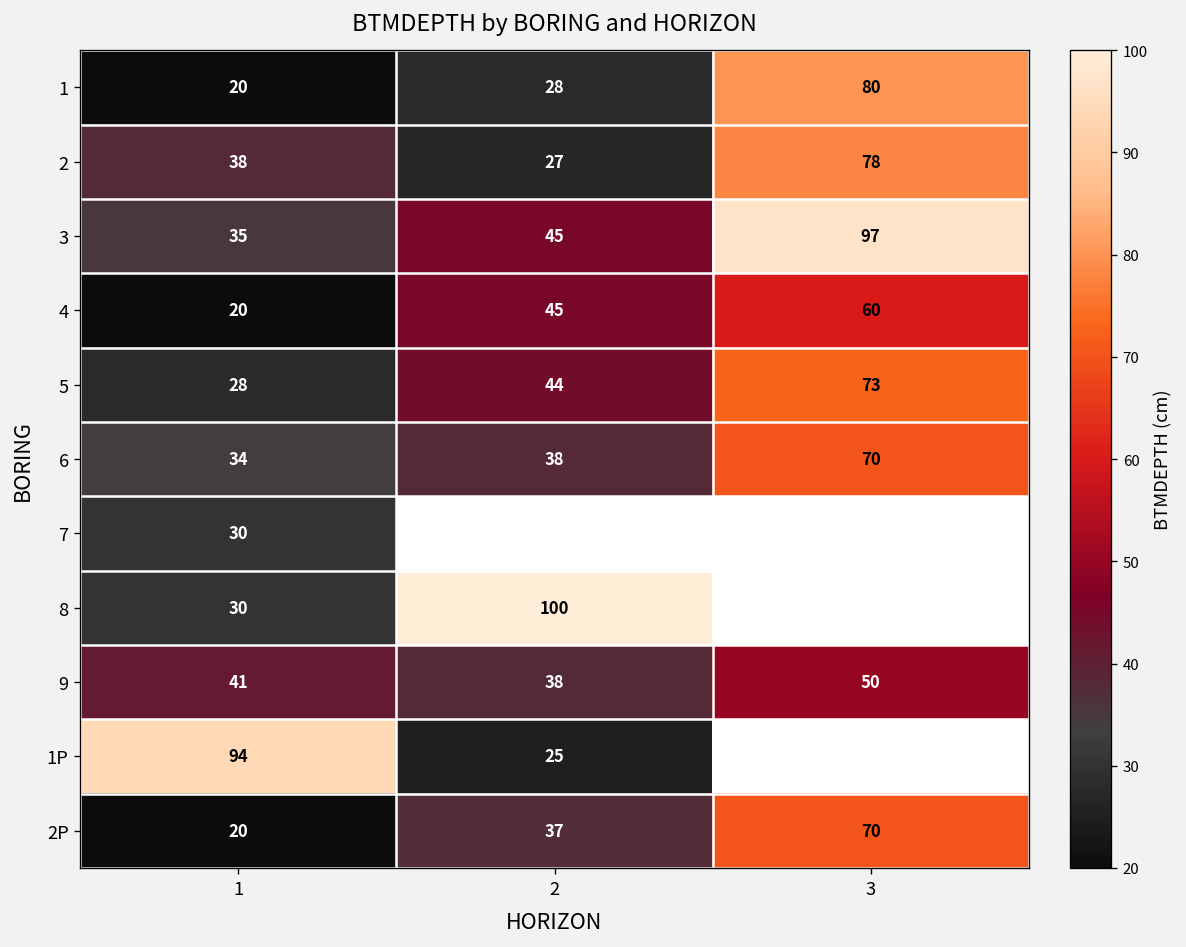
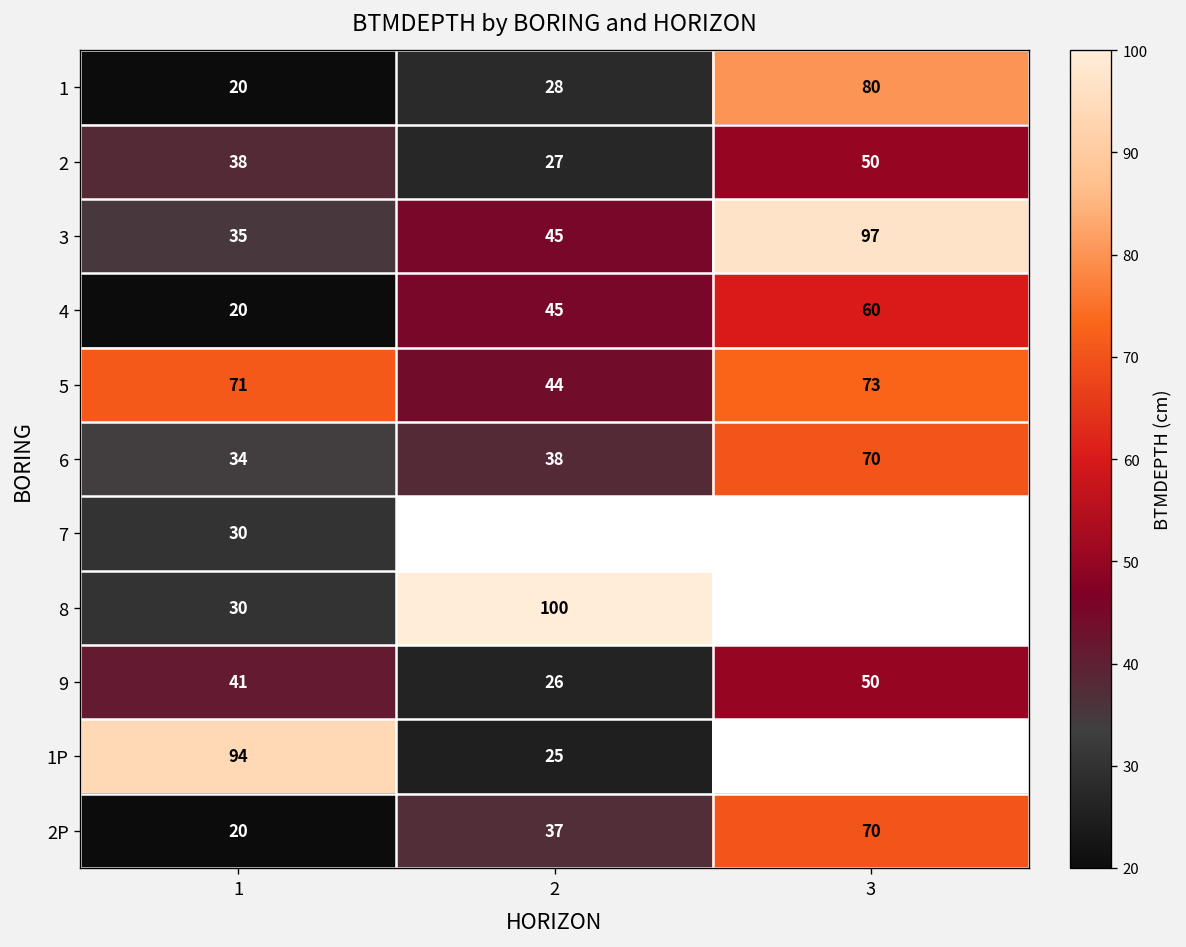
2, 3: 78 -> 50
5, 1: 28 -> 71
9, 2: 38 -> 26
